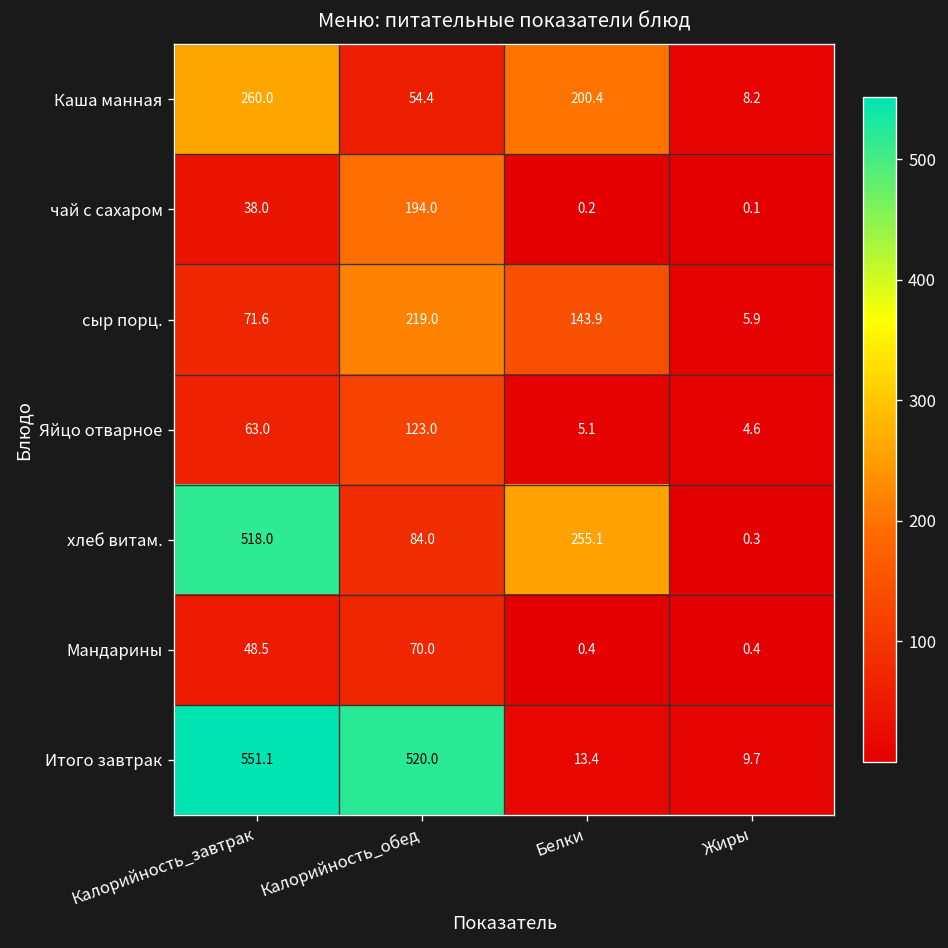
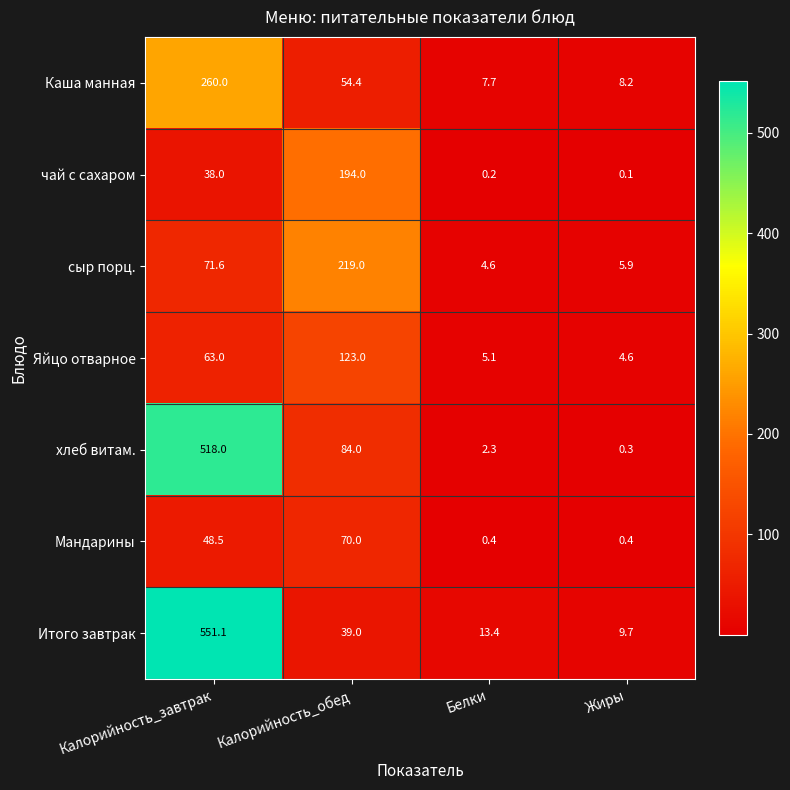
Каша манная, Белки: 200.4 -> 7.7
сыр порц., Белки: 143.9 -> 4.6
хлеб витам., Белки: 255.1 -> 2.3
Итого завтрак, Калорийность_обед: 520.0 -> 39.0
